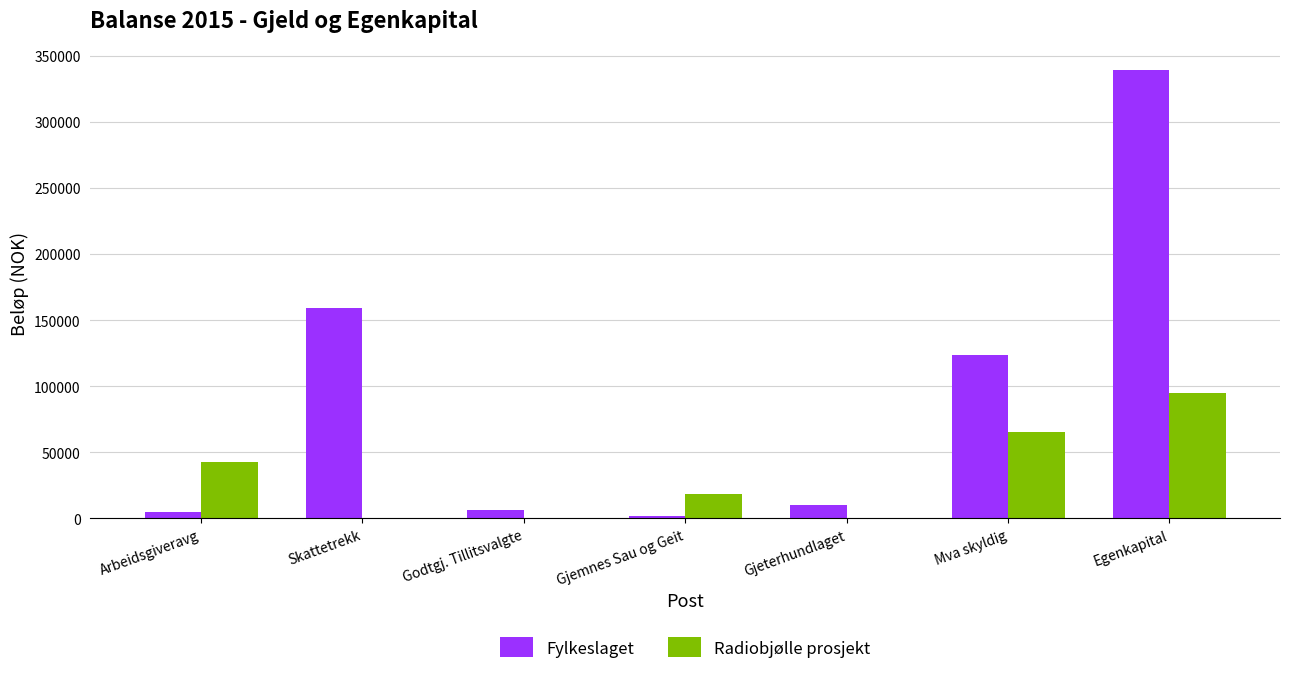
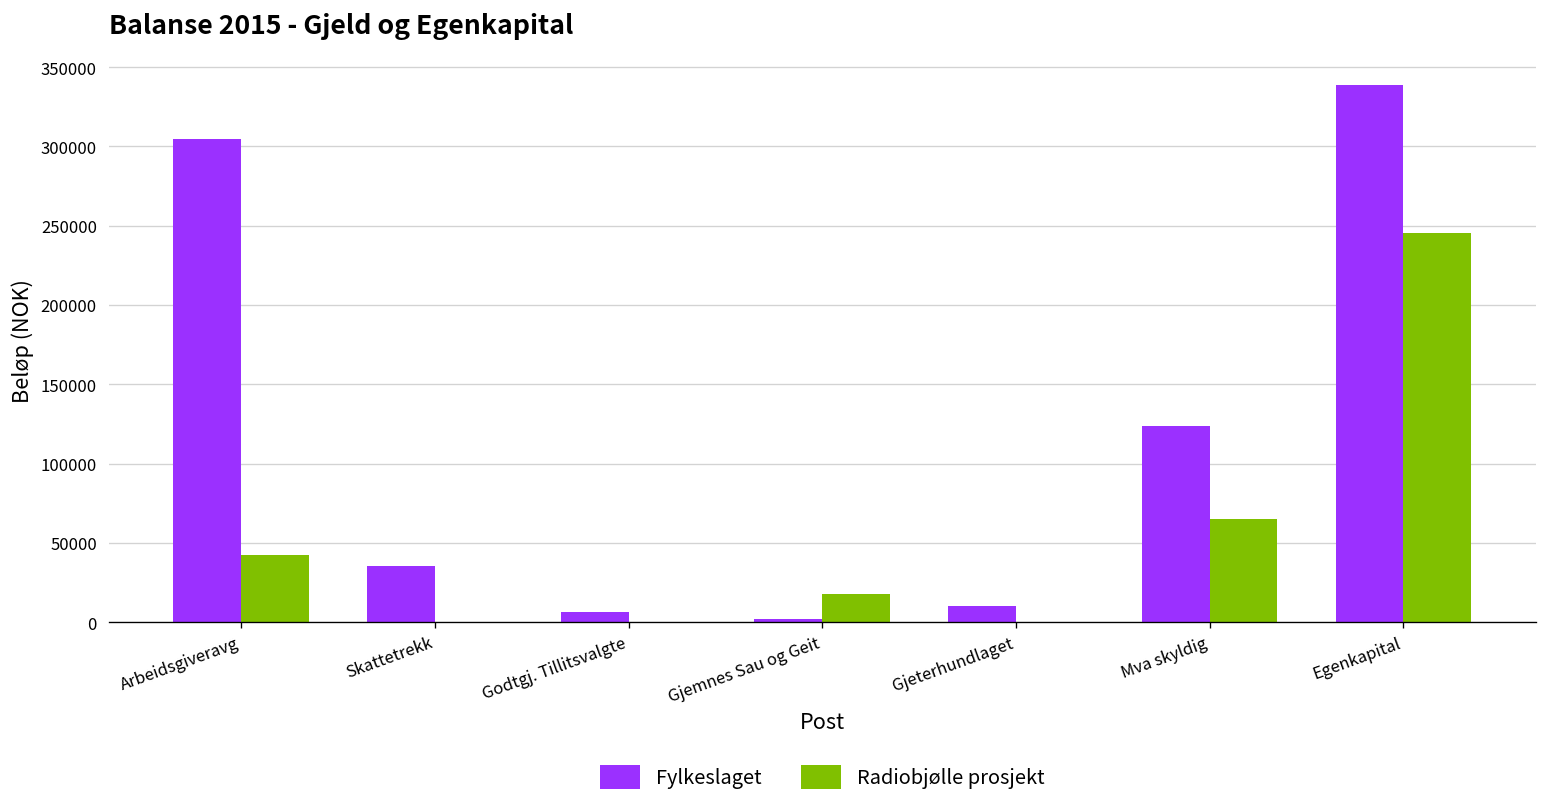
Fylkeslaget, Arbeidsgiveravg: 5000 -> 305000
Fylkeslaget, Skattetrekk: 159000 -> 36000
Radiobjølle prosjekt, Egenkapital: 95000 -> 245000
